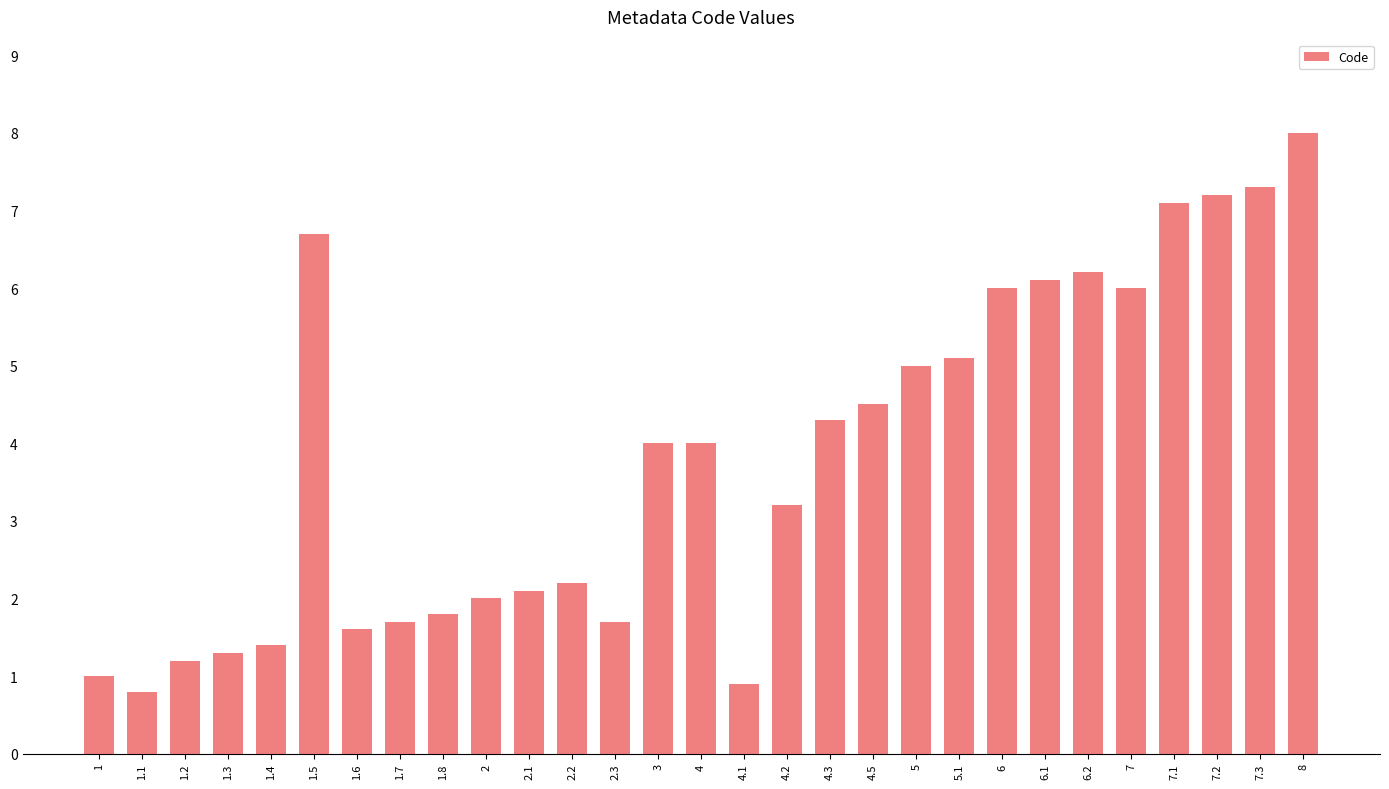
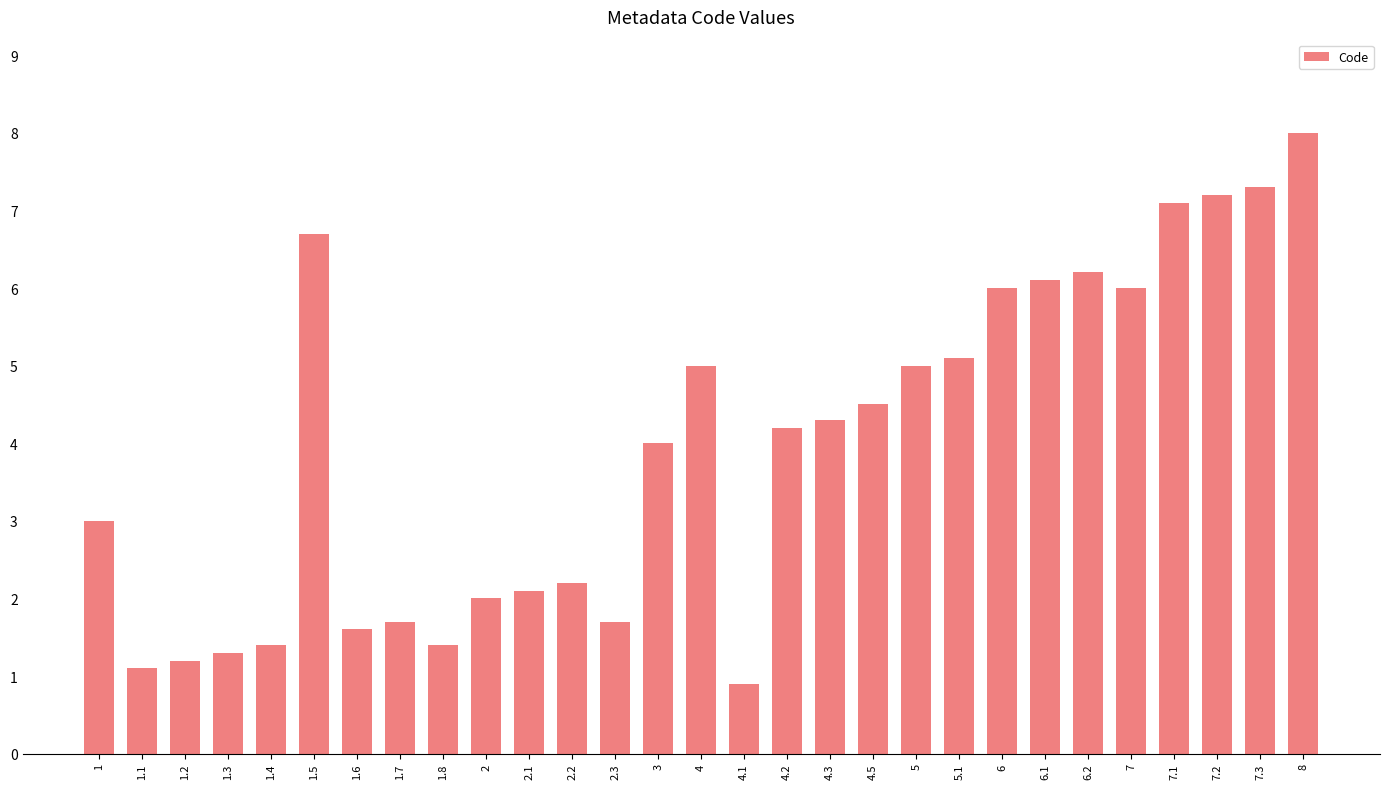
1: 1 -> 3
1.1: 0.8 -> 1.1
1.8: 1.8 -> 1.4
4: 4 -> 5
4.2: 3.2 -> 4.2
